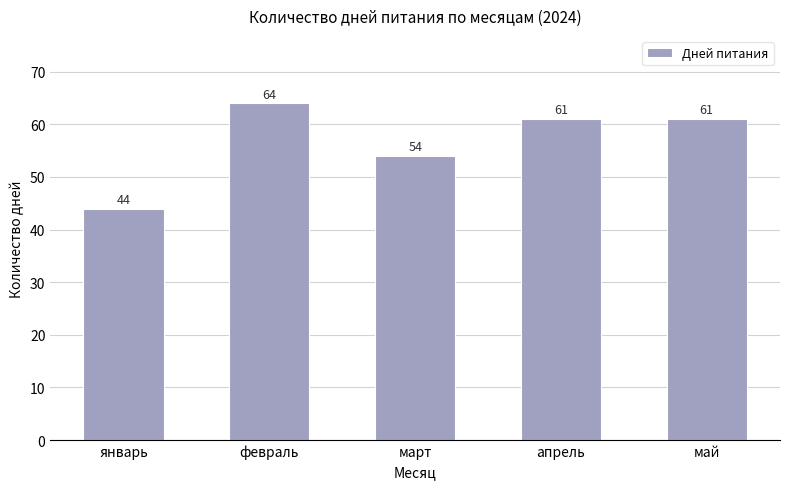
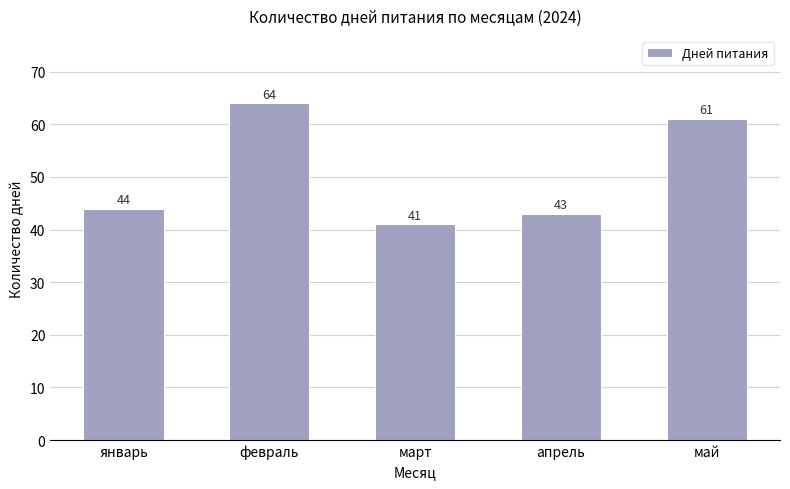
март: 54 -> 41
апрель: 61 -> 43
